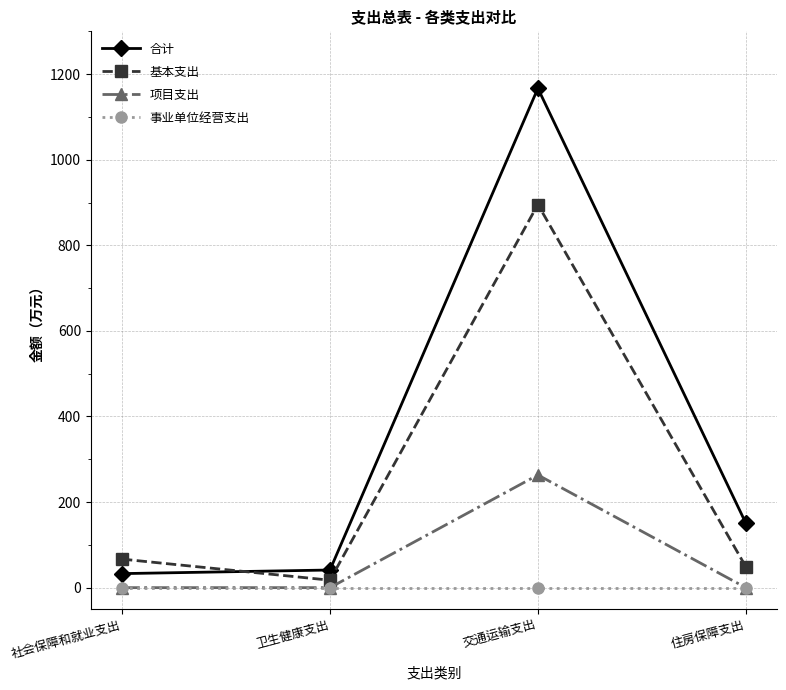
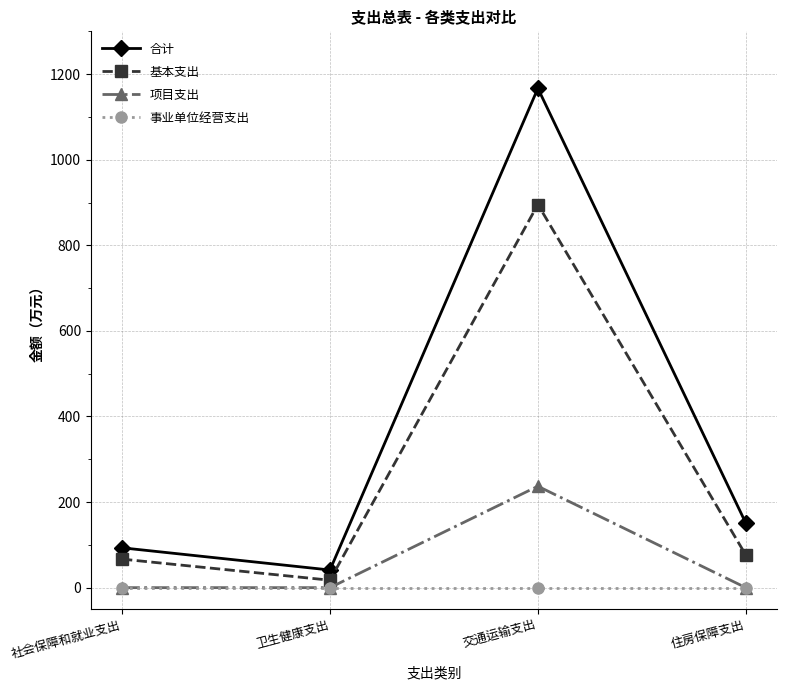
合计, 社会保障和就业支出: 30 -> 90
项目支出, 交通运输支出: 260 -> 240
基本支出, 住房保障支出: 50 -> 80
